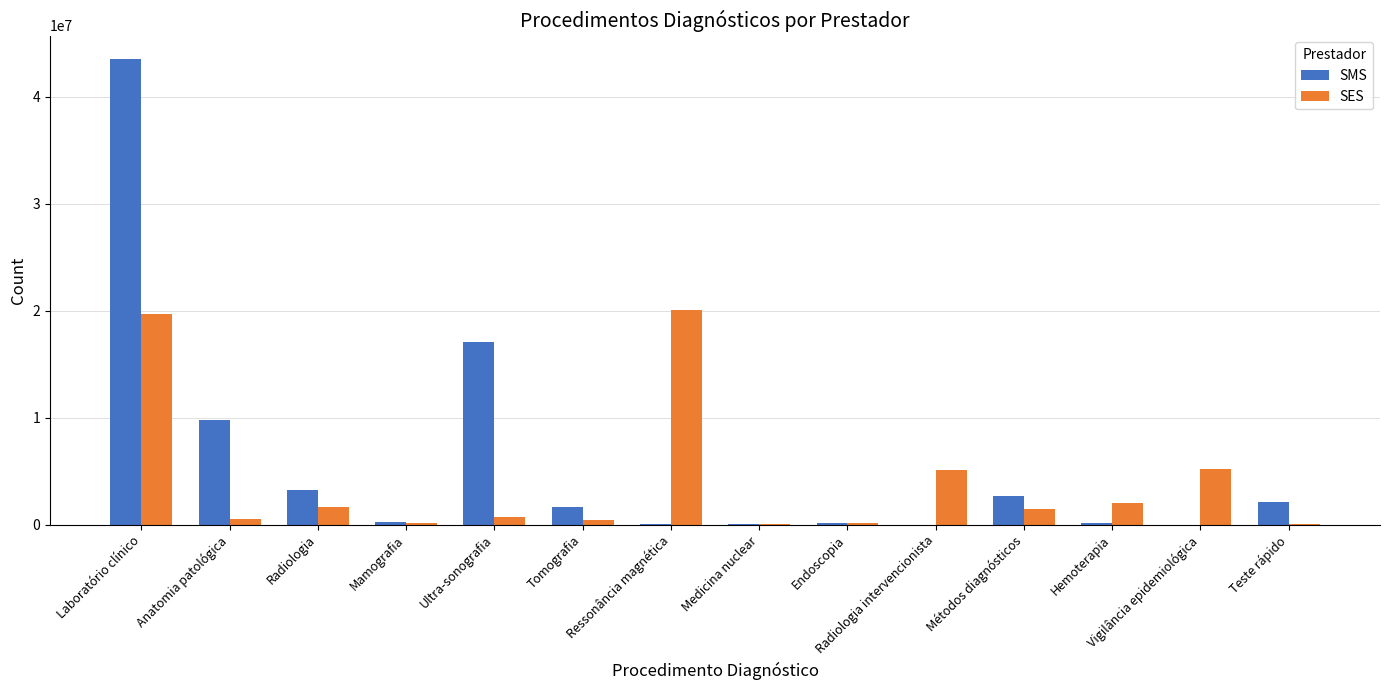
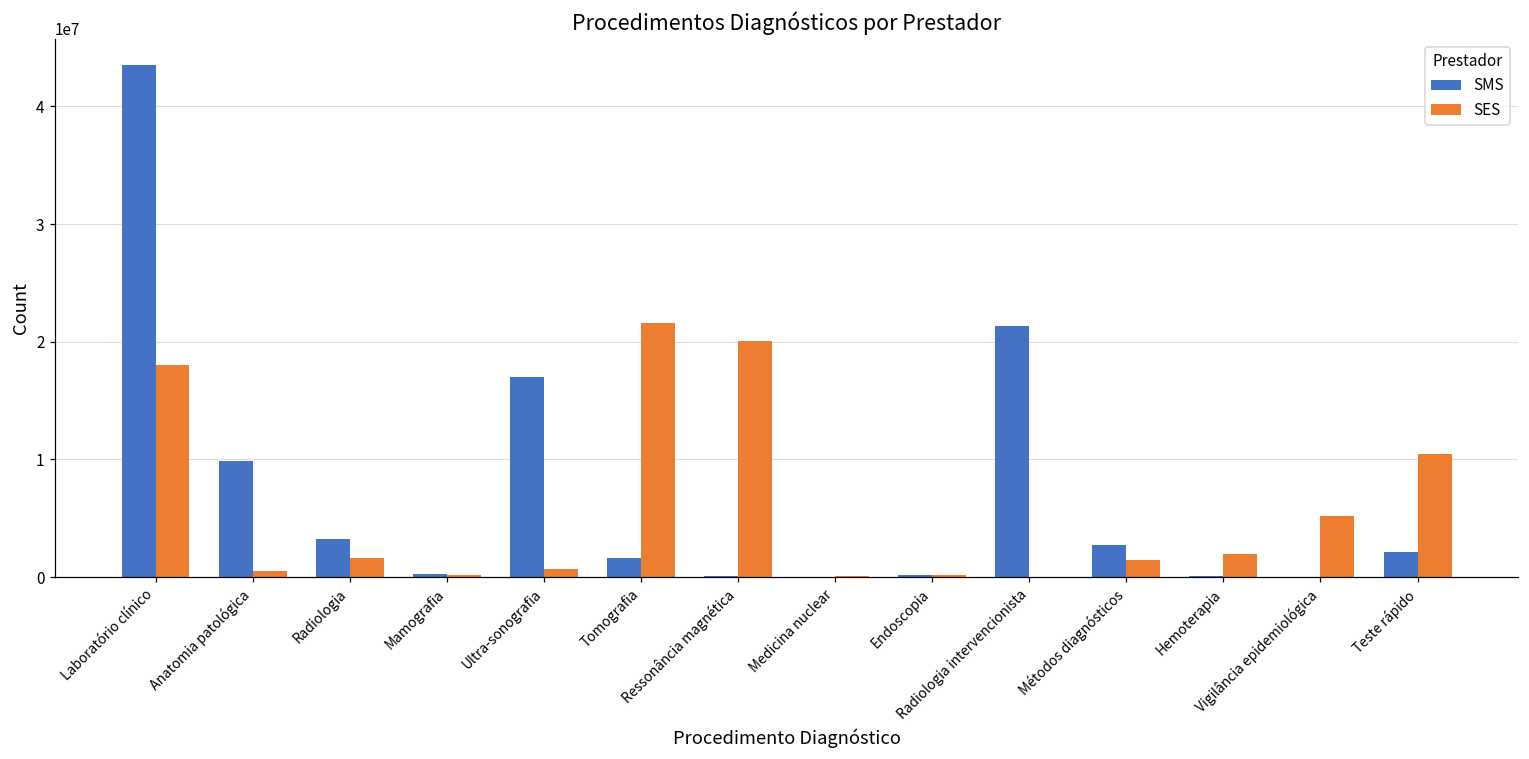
SES, Laboratório clínico: 19700000 -> 18100000
SES, Tomografia: 400000 -> 21600000
SMS, Radiologia intervencionista: 0 -> 21400000
SES, Radiologia intervencionista: 5100000 -> 0
SES, Teste rápido: 0 -> 10500000
